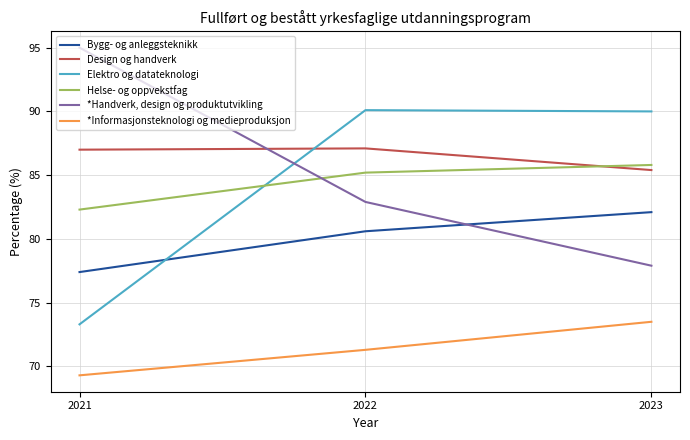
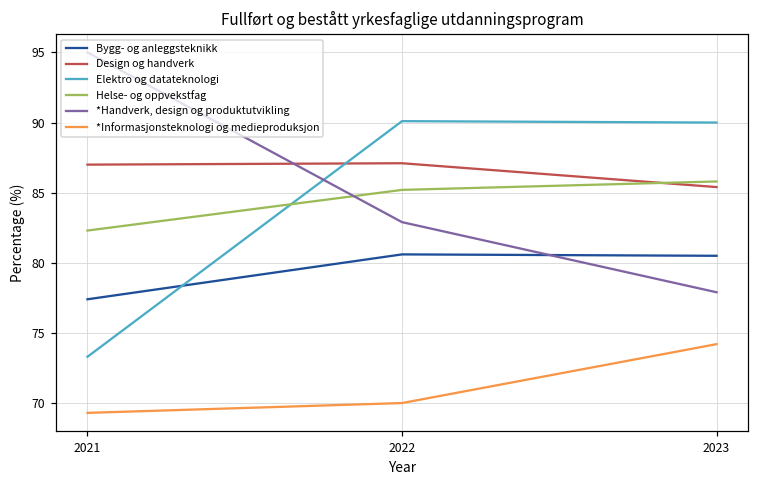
*Informasjonsteknologi og medieproduksjon, 2022: 71.3 -> 70.0
Bygg- og anleggsteknikk, 2023: 82.1 -> 80.5
*Informasjonsteknologi og medieproduksjon, 2023: 73.5 -> 74.2
